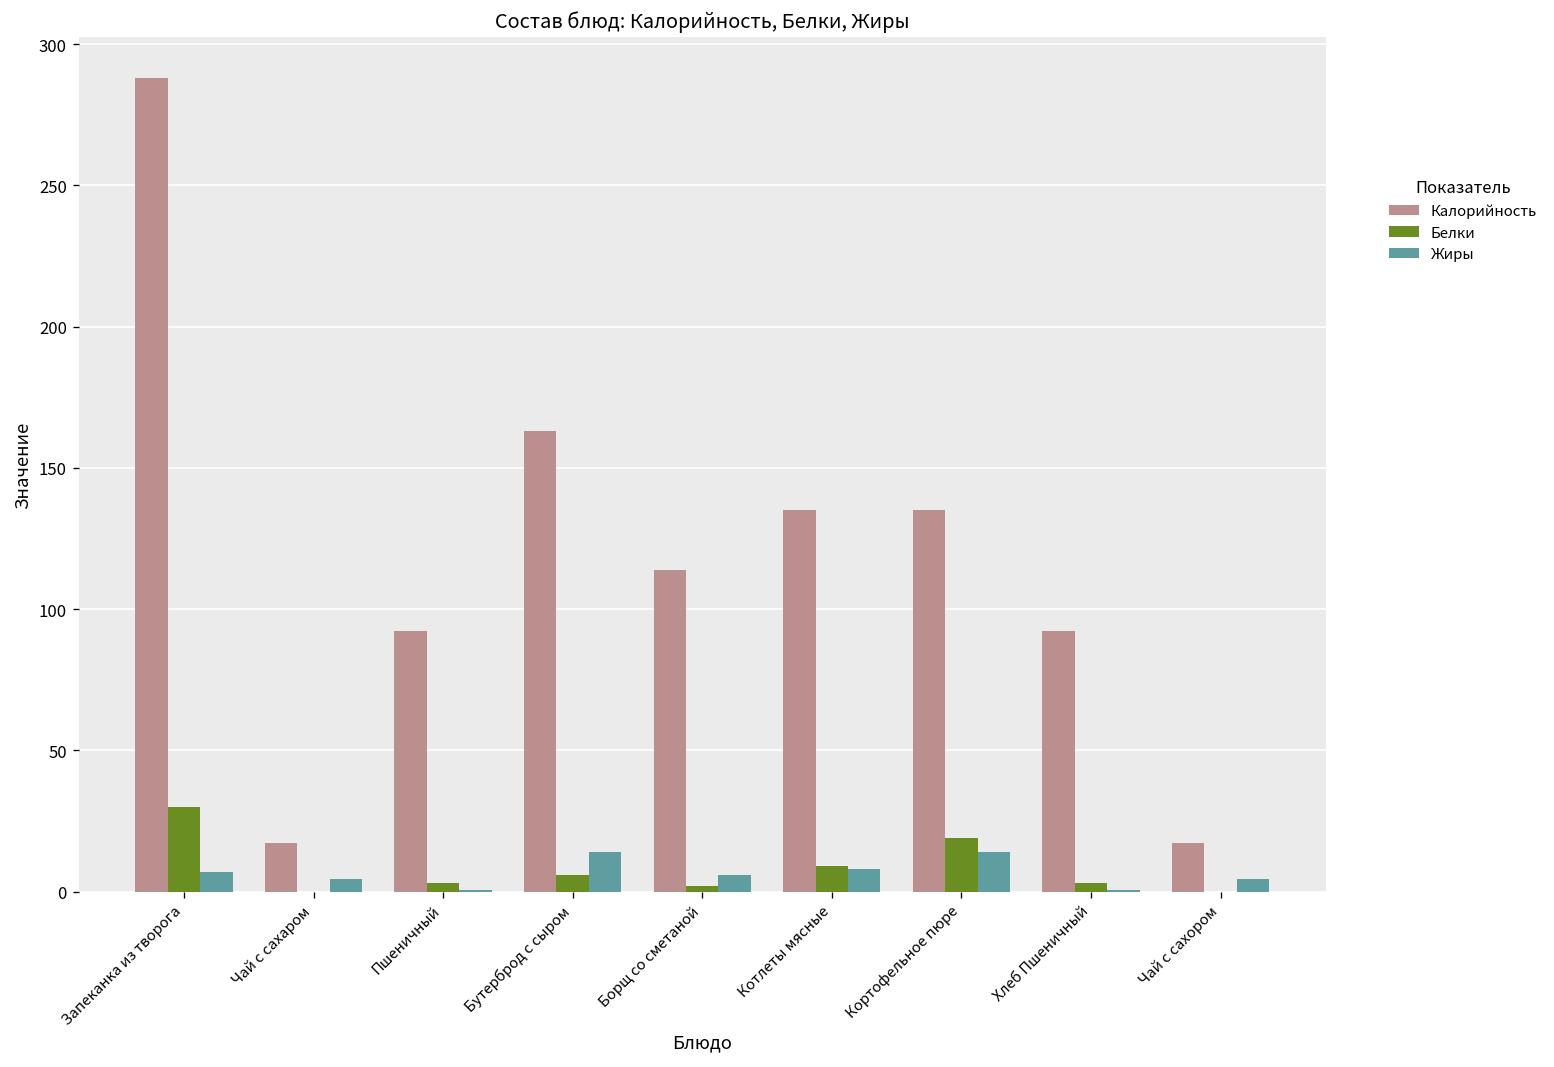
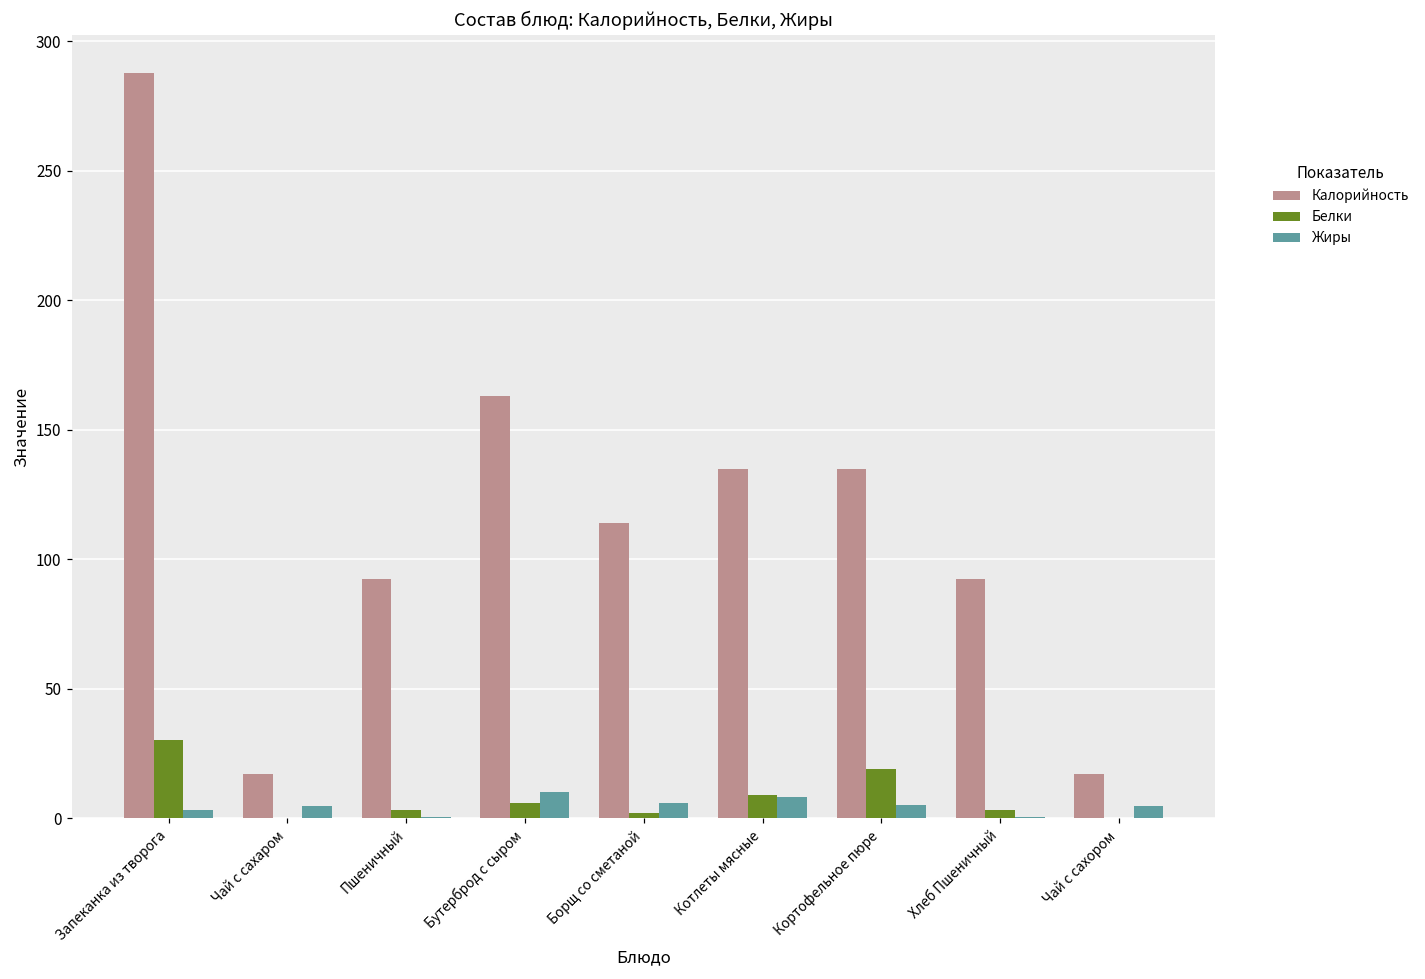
Жиры, Запеканка из творога: 7 -> 3
Жиры, Бутерброд с сыром: 14 -> 10
Жиры, Кортофельное пюре: 14 -> 5
